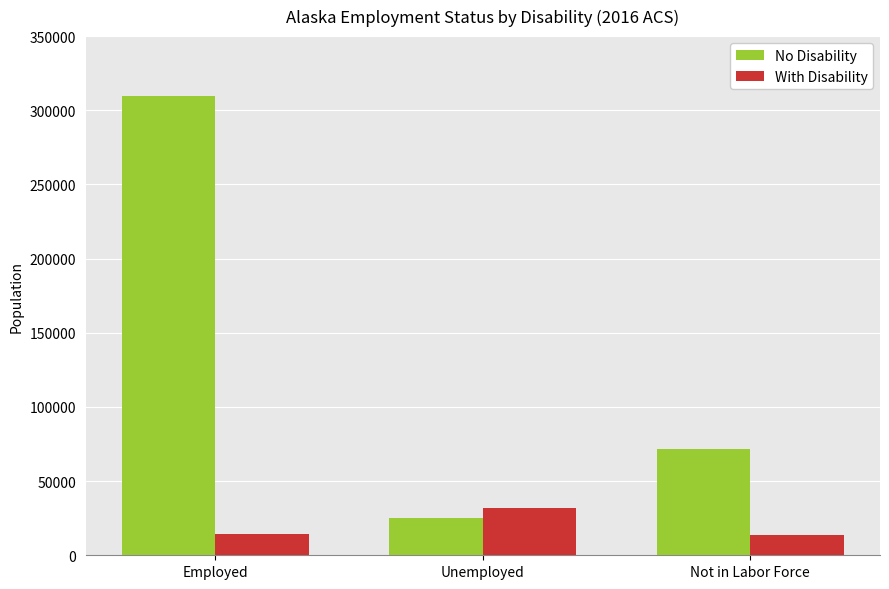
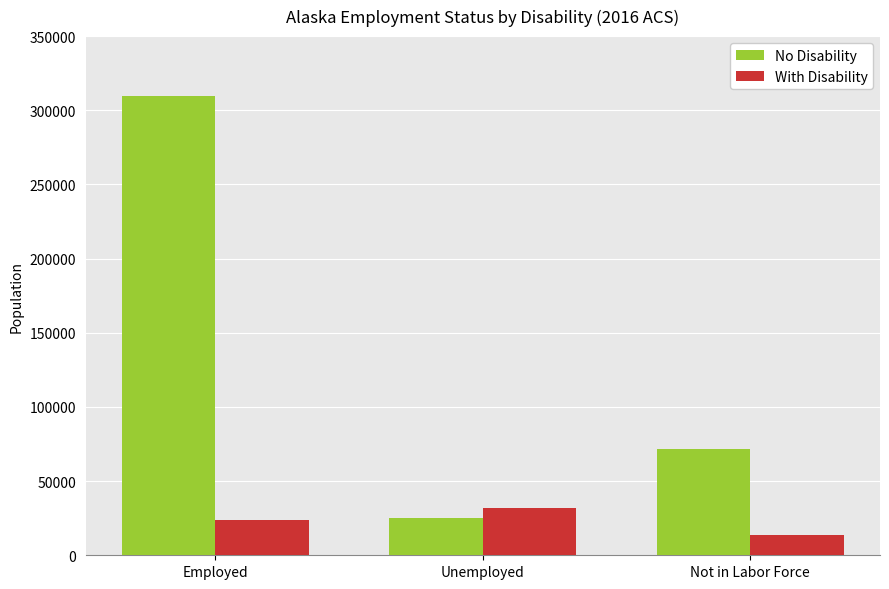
With Disability, Employed: 14000 -> 24000
